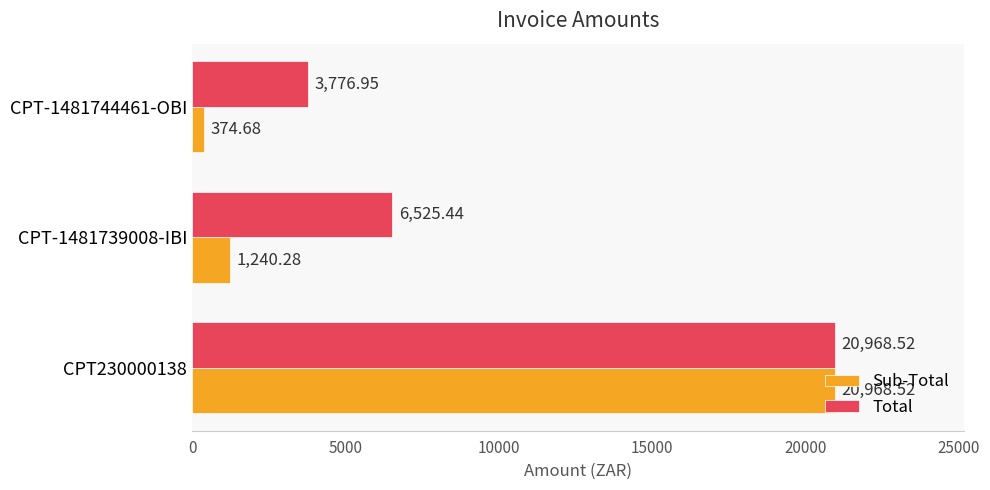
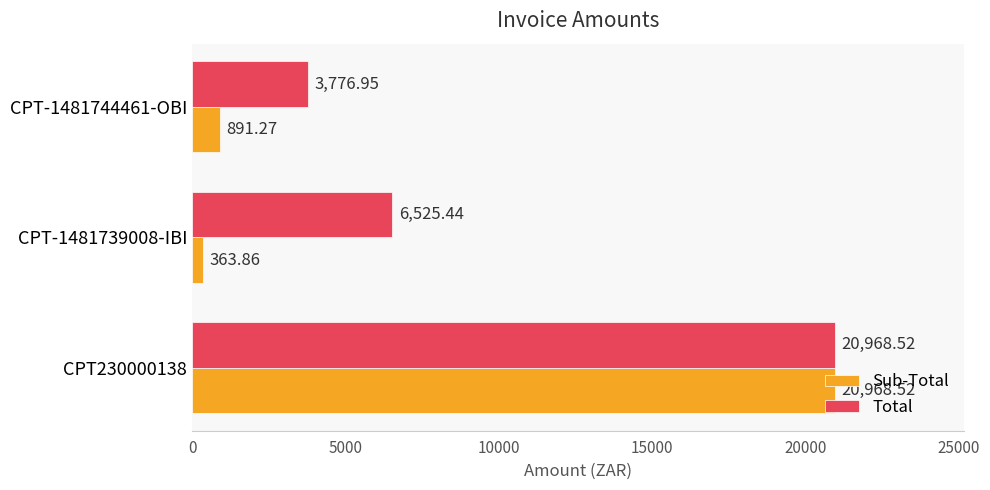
Sub-Total, CPT-1481744461-OBI: 374.68 -> 891.27
Sub-Total, CPT-1481739008-IBI: 1,240.28 -> 363.86
